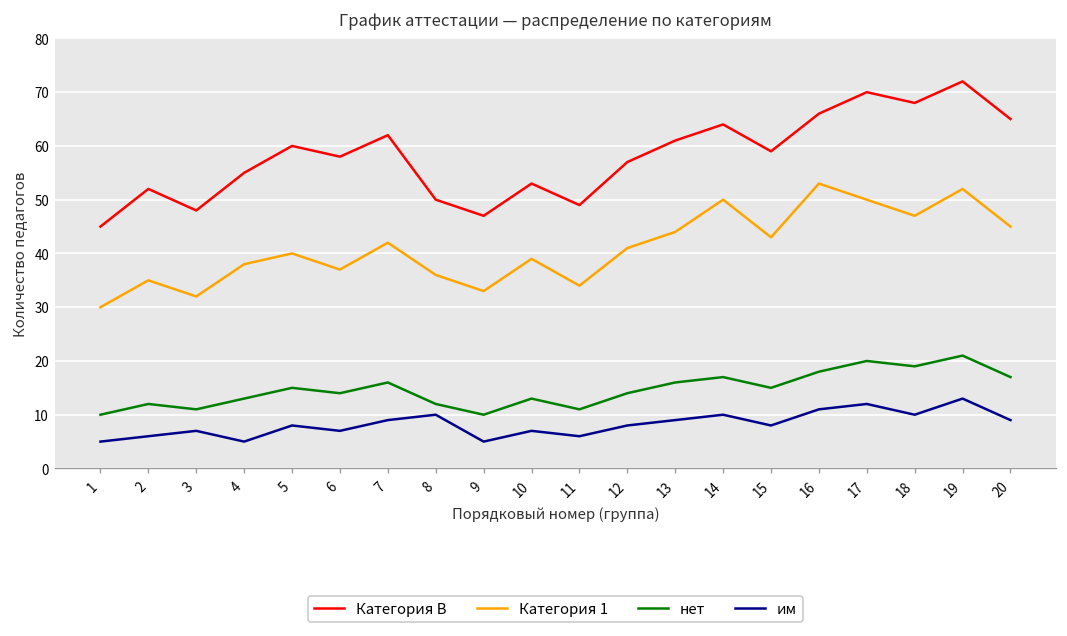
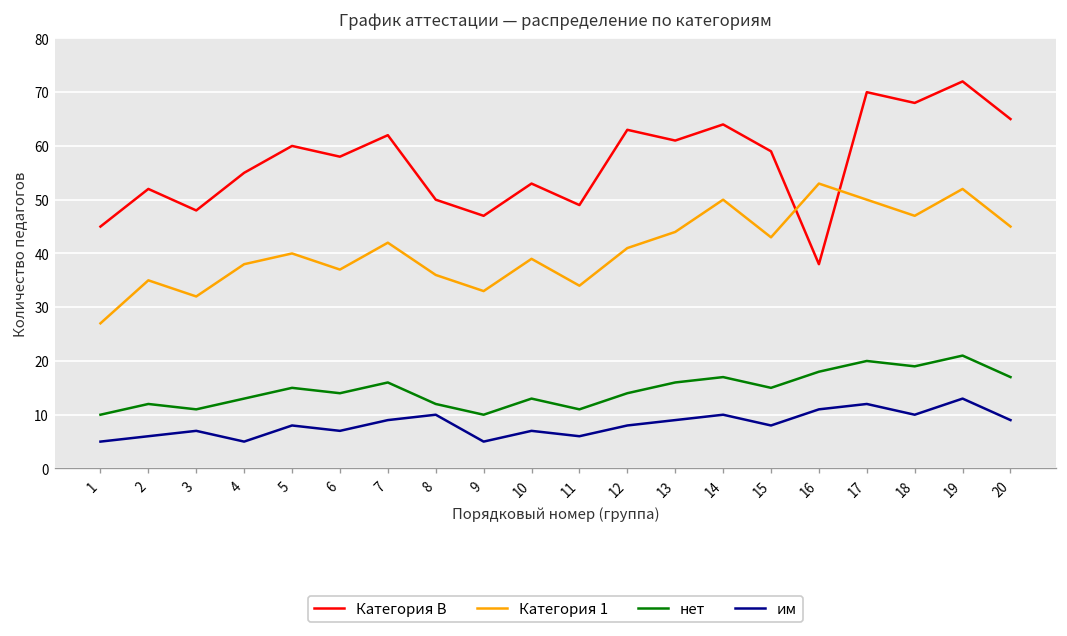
Категория 1, 1: 30 -> 27
Категория В, 12: 57 -> 63
Категория В, 16: 66 -> 38
